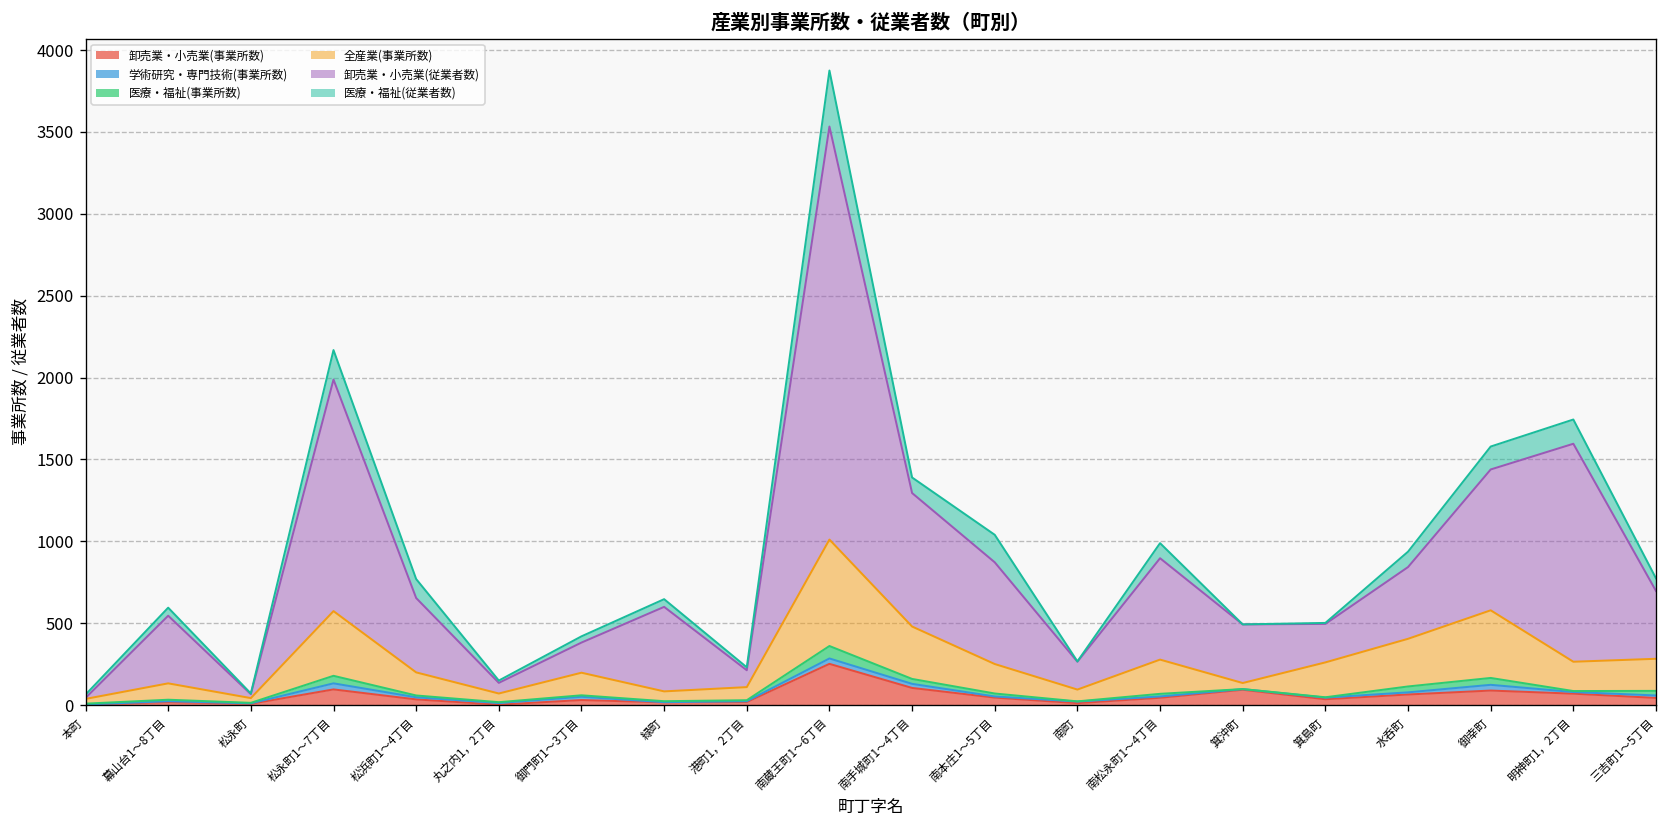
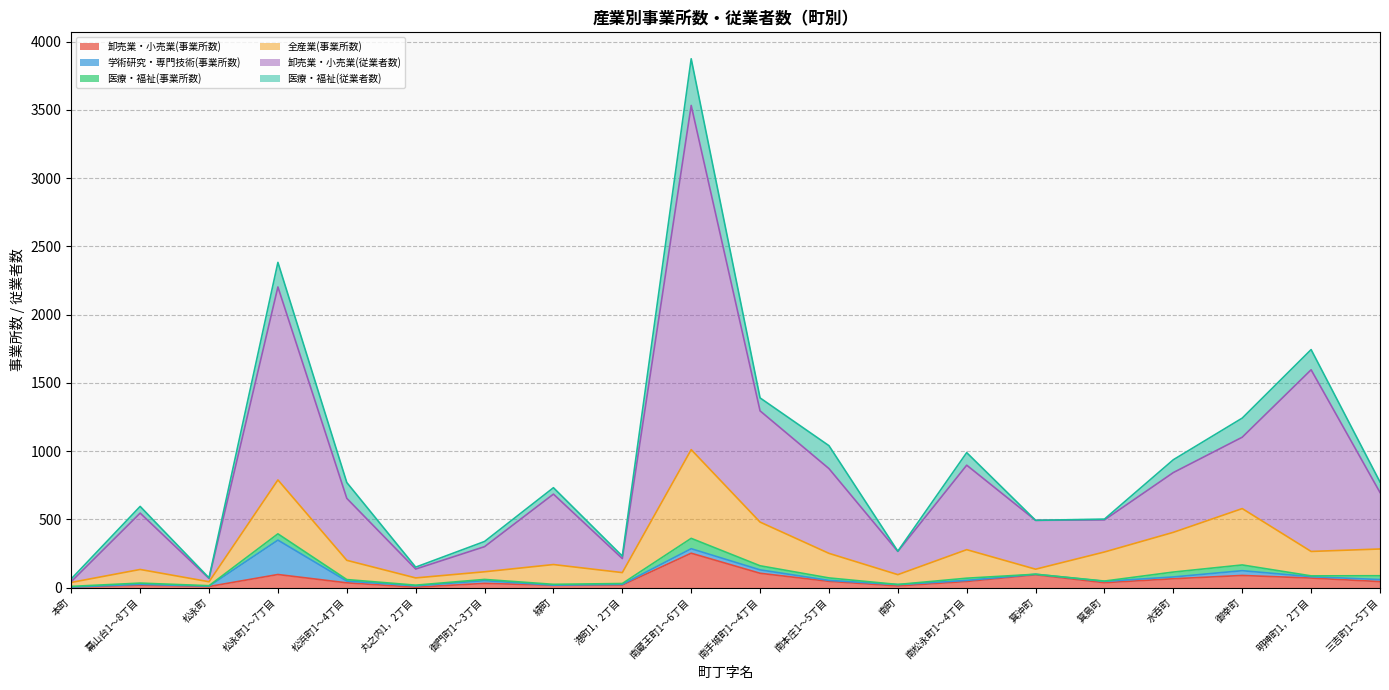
学術研究・専門技術(事業所数), 松永町1～7丁目: 40 -> 250
全産業(事業所数), 御門町1～3丁目: 140 -> 60
全産業(事業所数), 緑町: 60 -> 150
卸売業・小売業(従業者数), 御幸町: 860 -> 520
